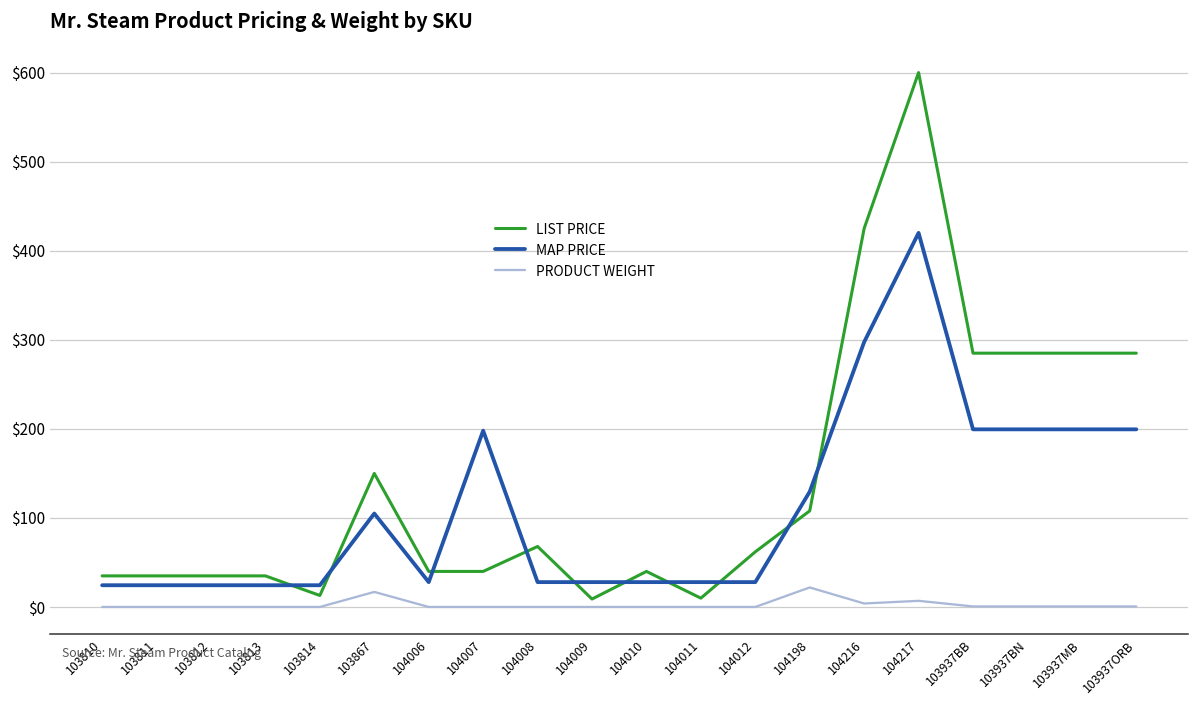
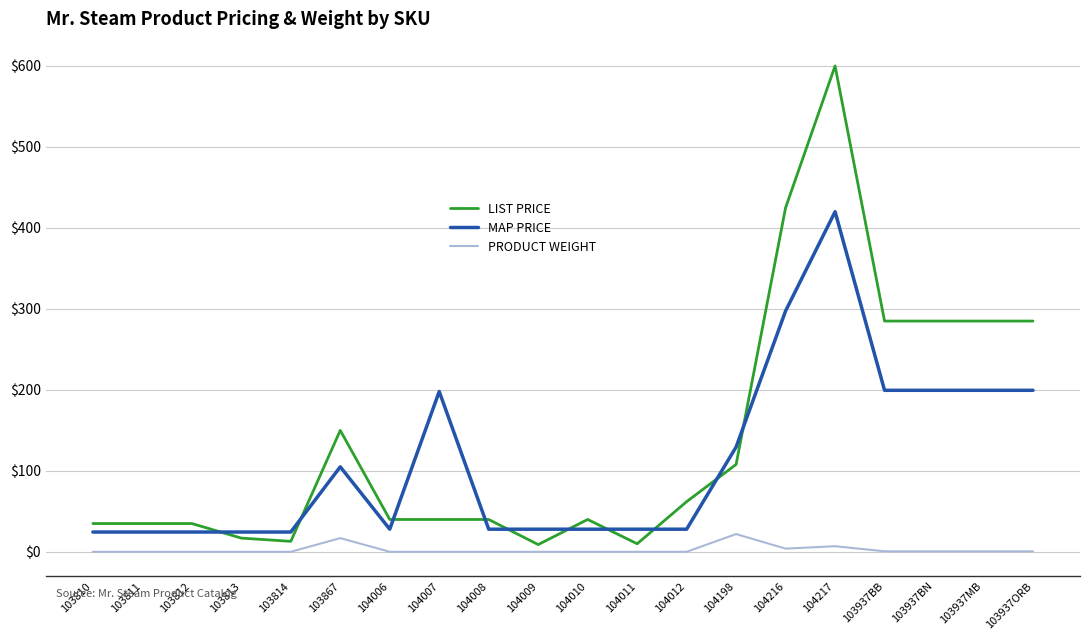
LIST PRICE, 103813: $40 -> $20
LIST PRICE, 104008: $70 -> $40
